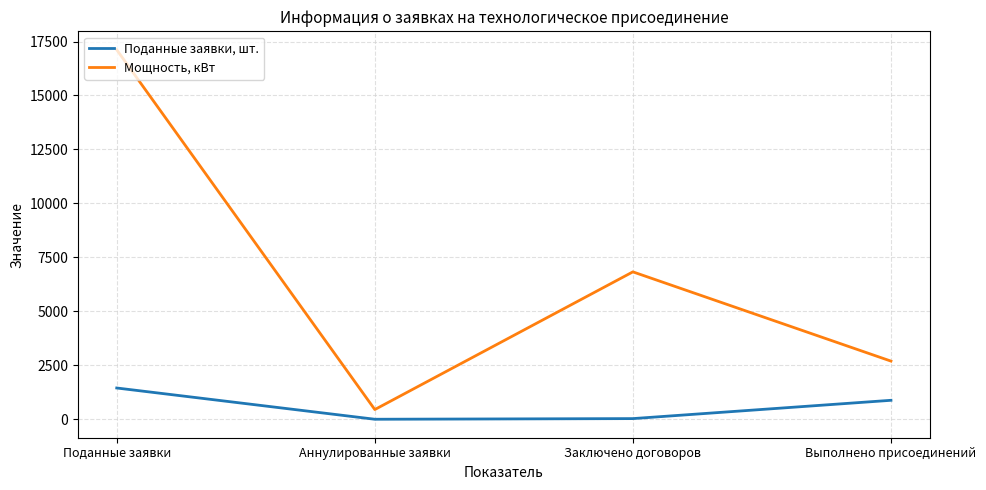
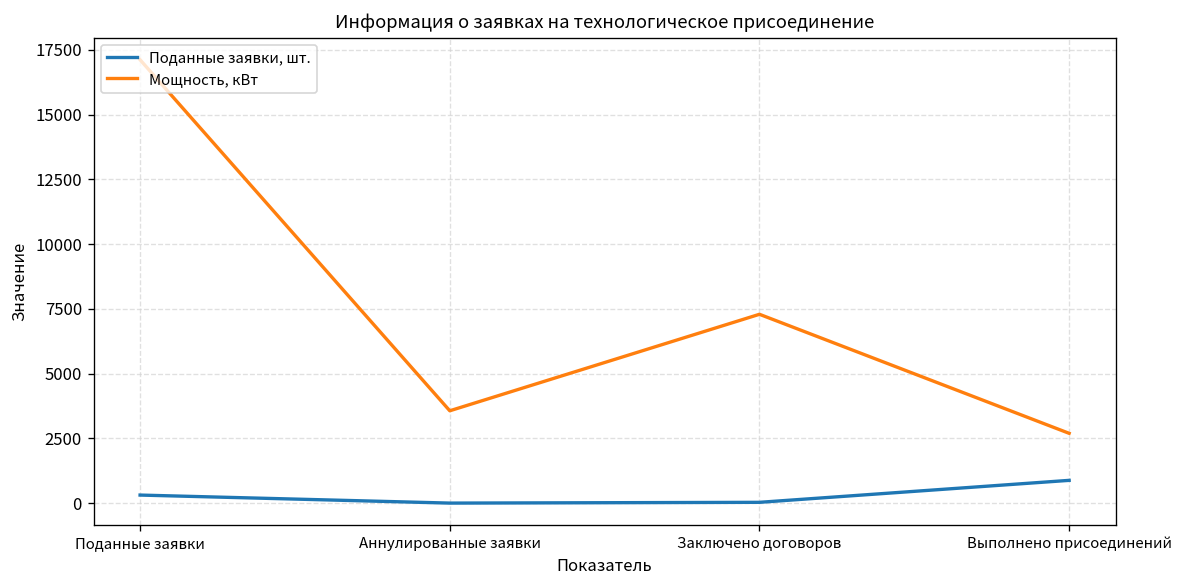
Поданные заявки, шт., Поданные заявки: 1400 -> 300
Мощность, кВт, Аннулированные заявки: 500 -> 3600
Мощность, кВт, Заключено договоров: 6800 -> 7300
